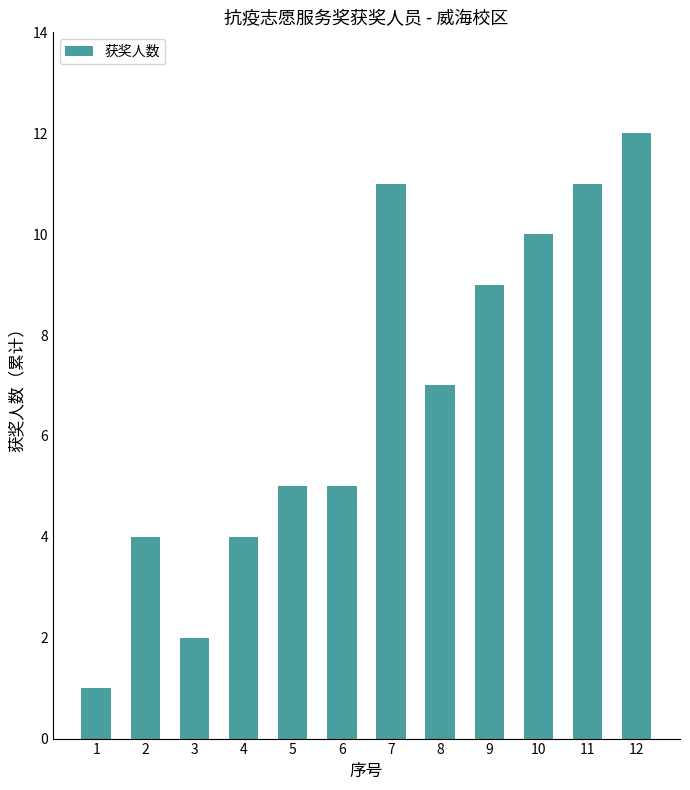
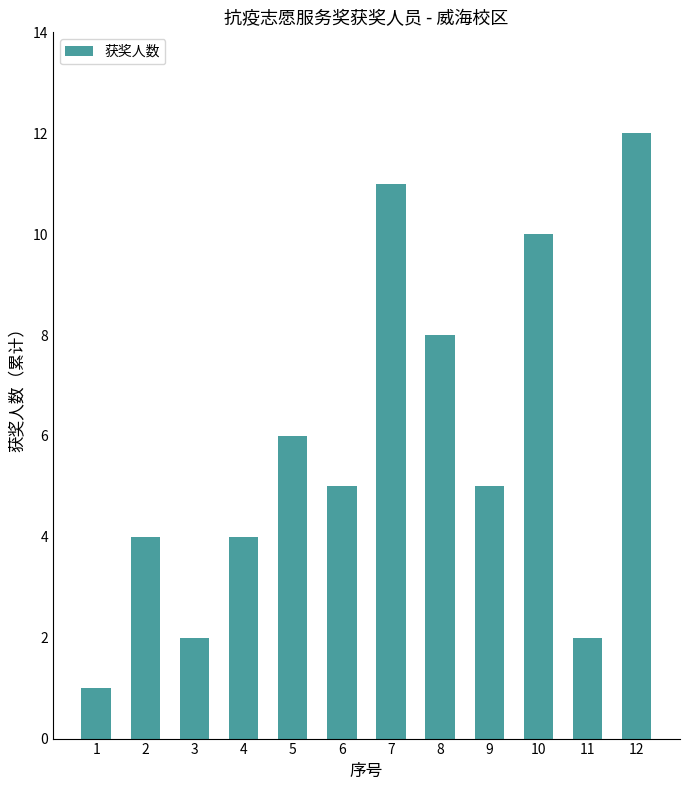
5: 5 -> 6
8: 7 -> 8
9: 9 -> 5
11: 11 -> 2
